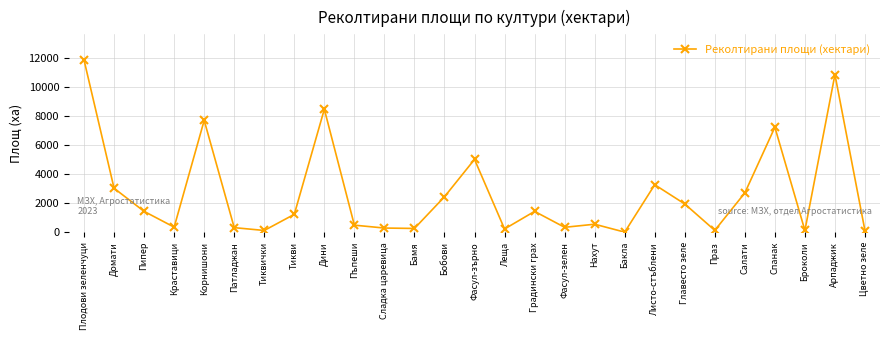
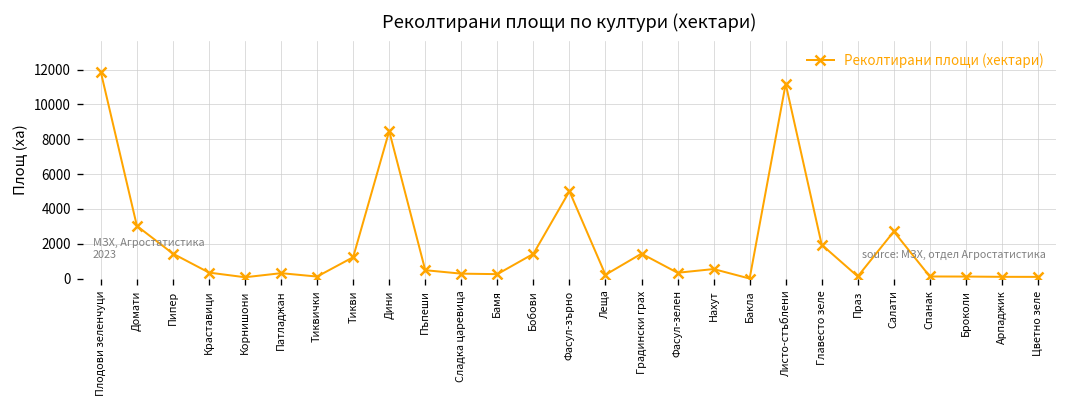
Корнишони: 7700 -> 100
Бобови: 2400 -> 1400
Листо-стъблени: 3300 -> 11200
Спанак: 7200 -> 100
Арпаджик: 10900 -> 100
